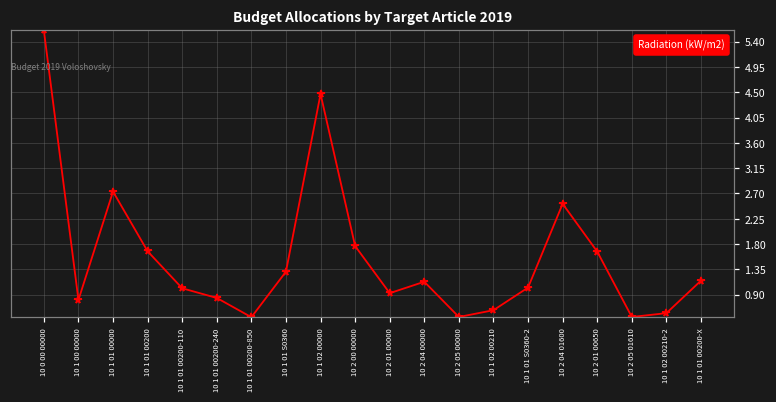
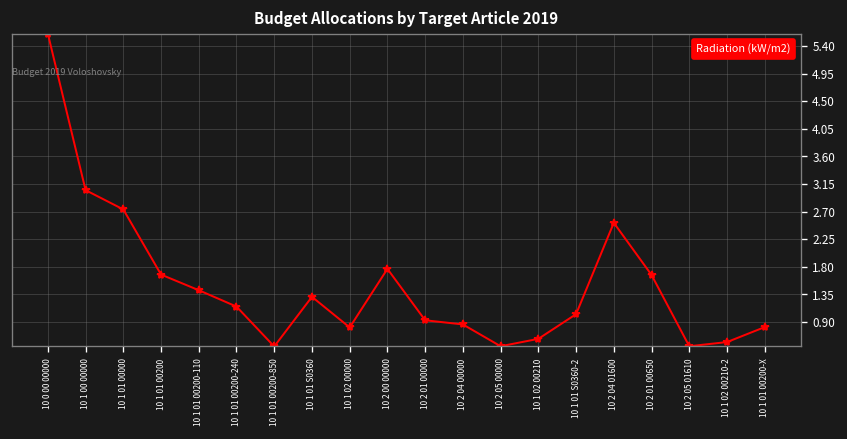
10 1 00 00000: 0.8 -> 3.0
10 1 01 00200-110: 1.0 -> 1.4
10 1 01 00200-240: 0.8 -> 1.2
10 1 02 00000: 4.5 -> 0.8
10 2 04 00000: 1.1 -> 0.9
10 1 01 00200-X: 1.2 -> 0.8
